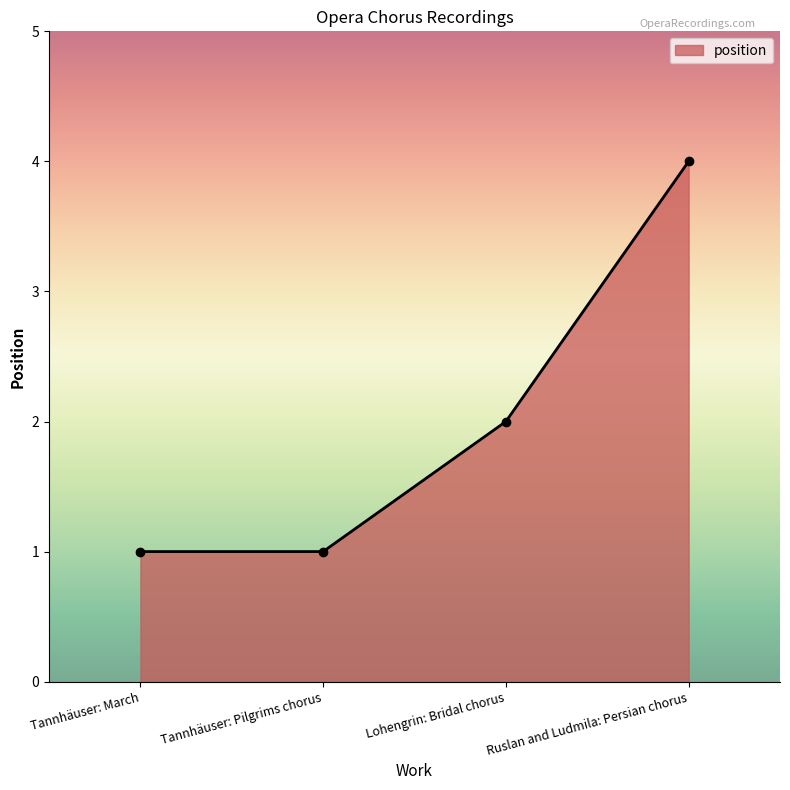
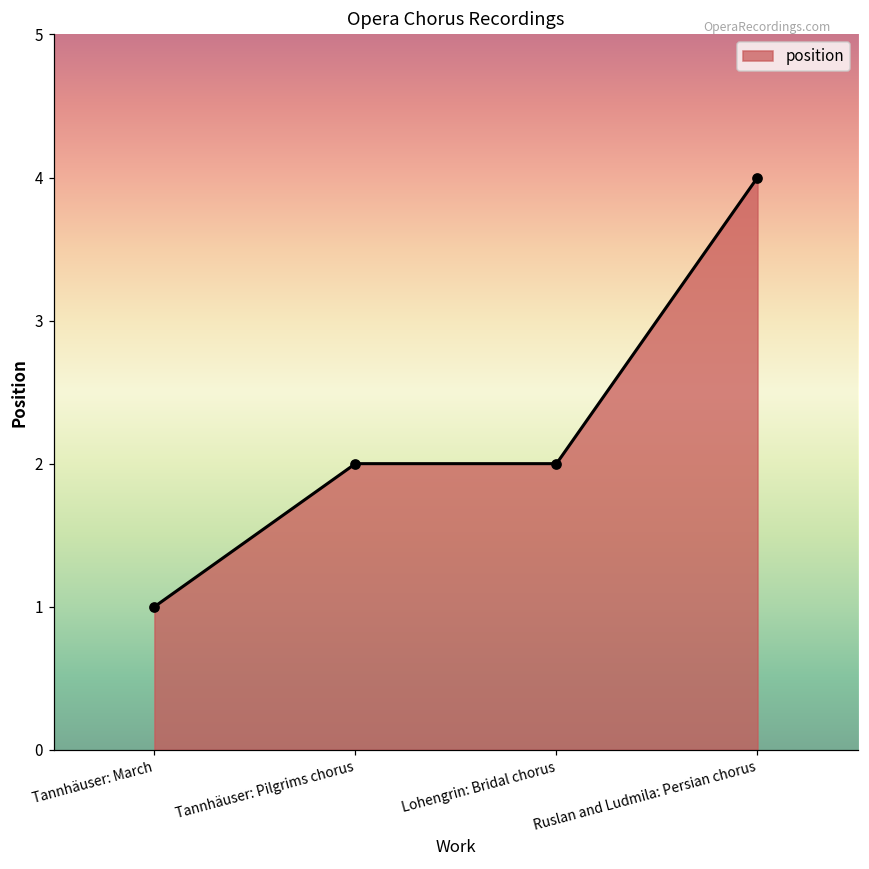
Tannhäuser: Pilgrims chorus: 1 -> 2
